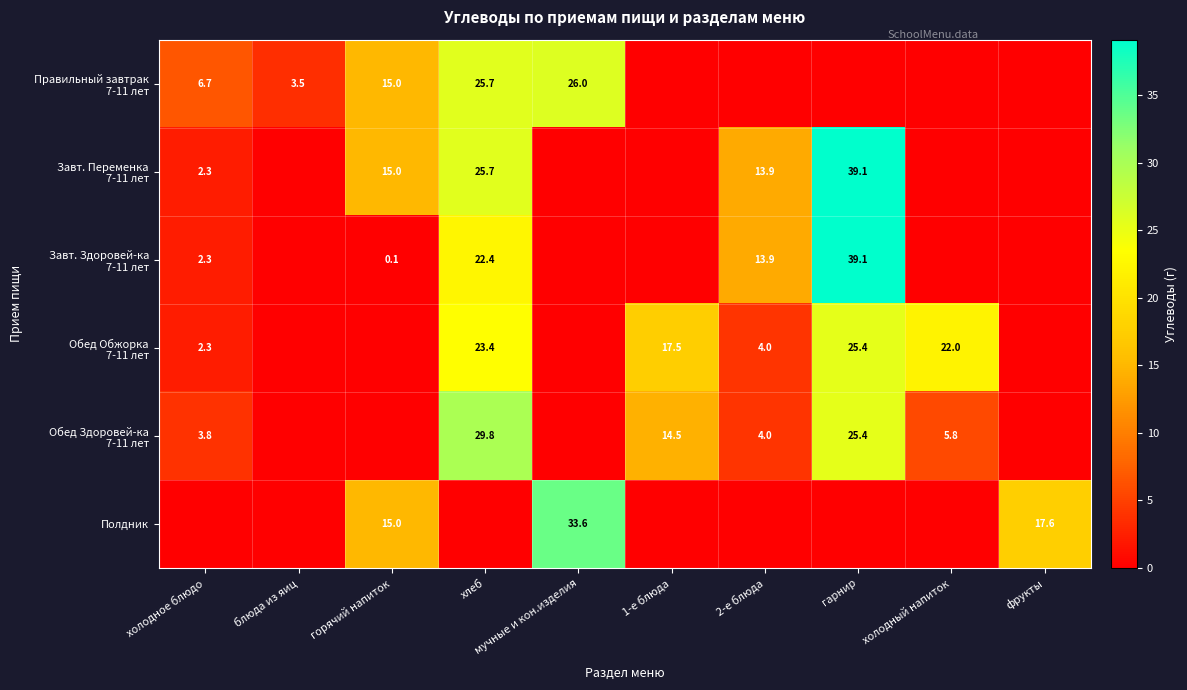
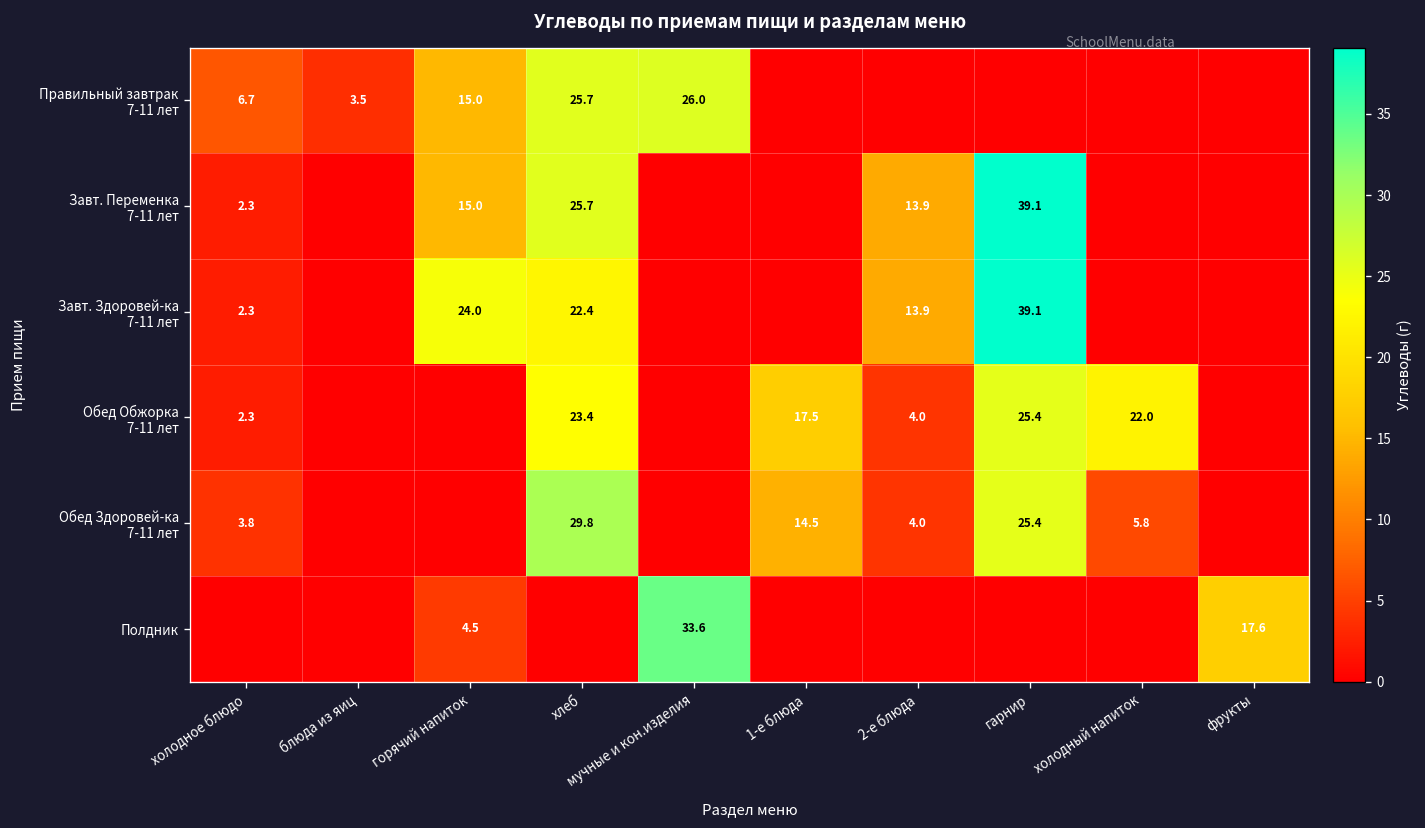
Завт. Здоровей-ка 7-11 лет, горячий напиток: 0.1 -> 24.0
Полдник, горячий напиток: 15.0 -> 4.5
